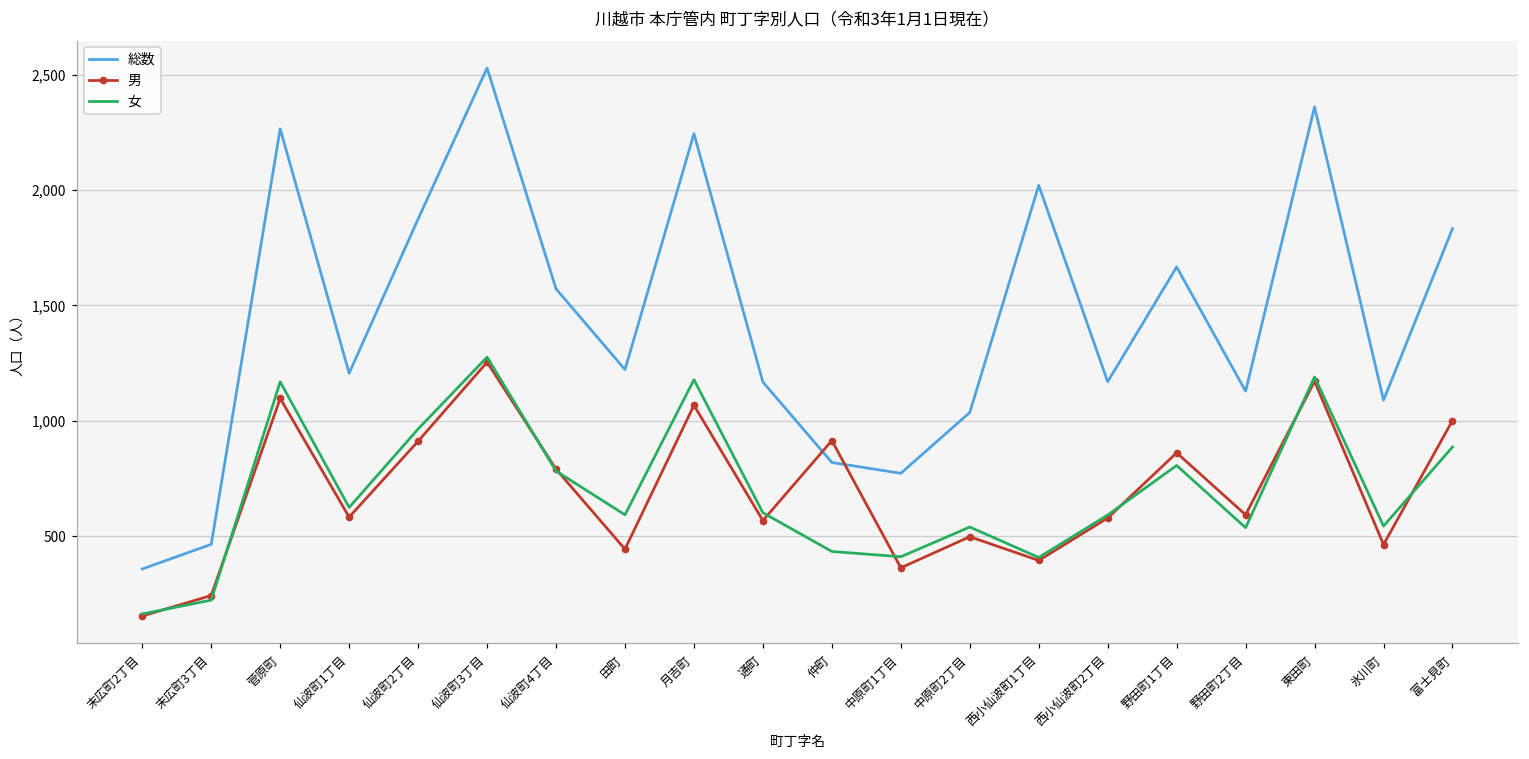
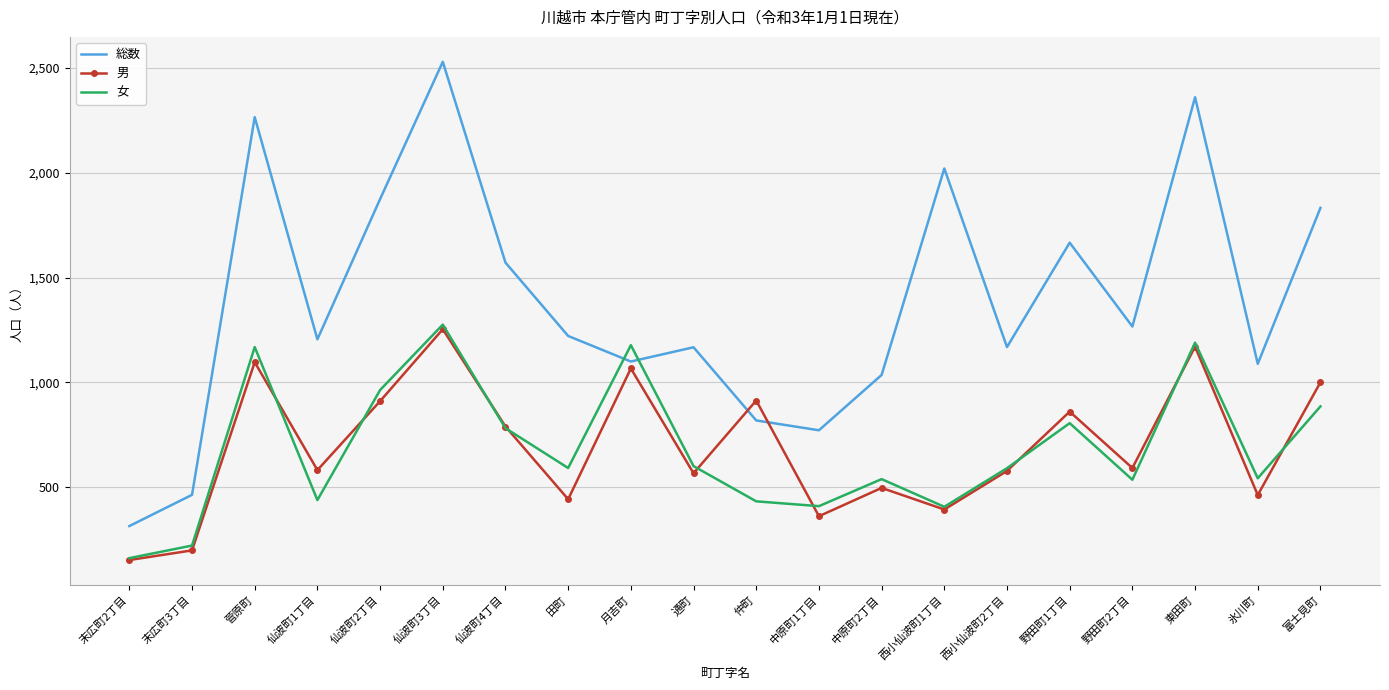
総数, 末広町2丁目: 360 -> 320
男, 末広町3丁目: 240 -> 200
女, 仙波町1丁目: 620 -> 440
総数, 月吉町: 2,250 -> 1,100
総数, 野田町2丁目: 1,130 -> 1,270
